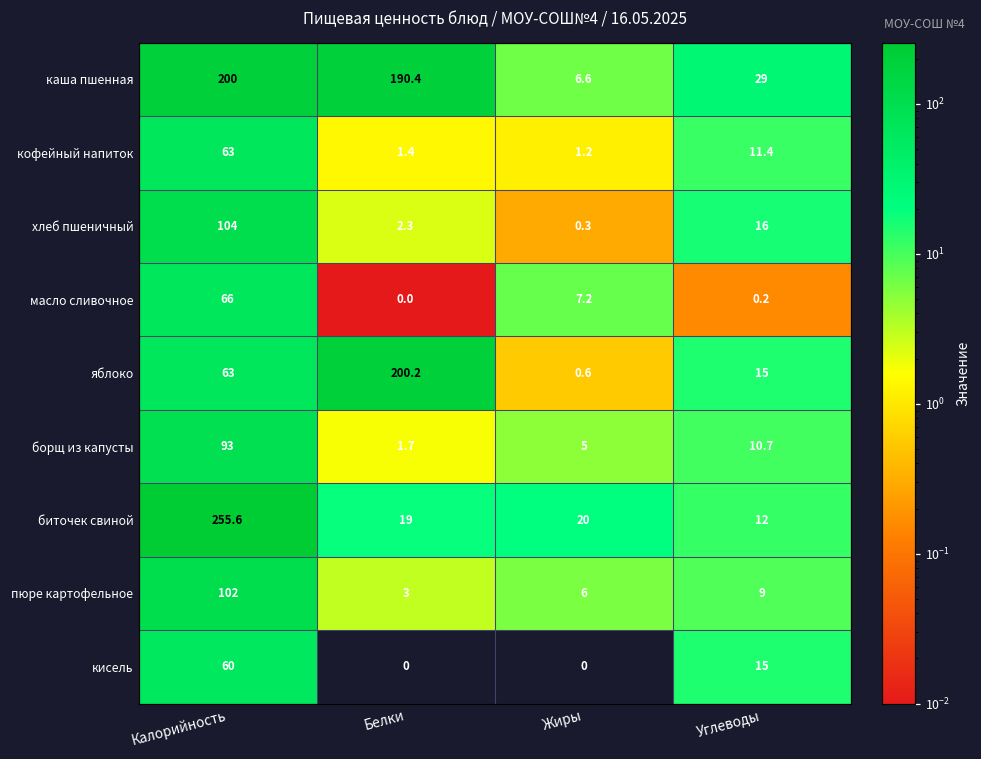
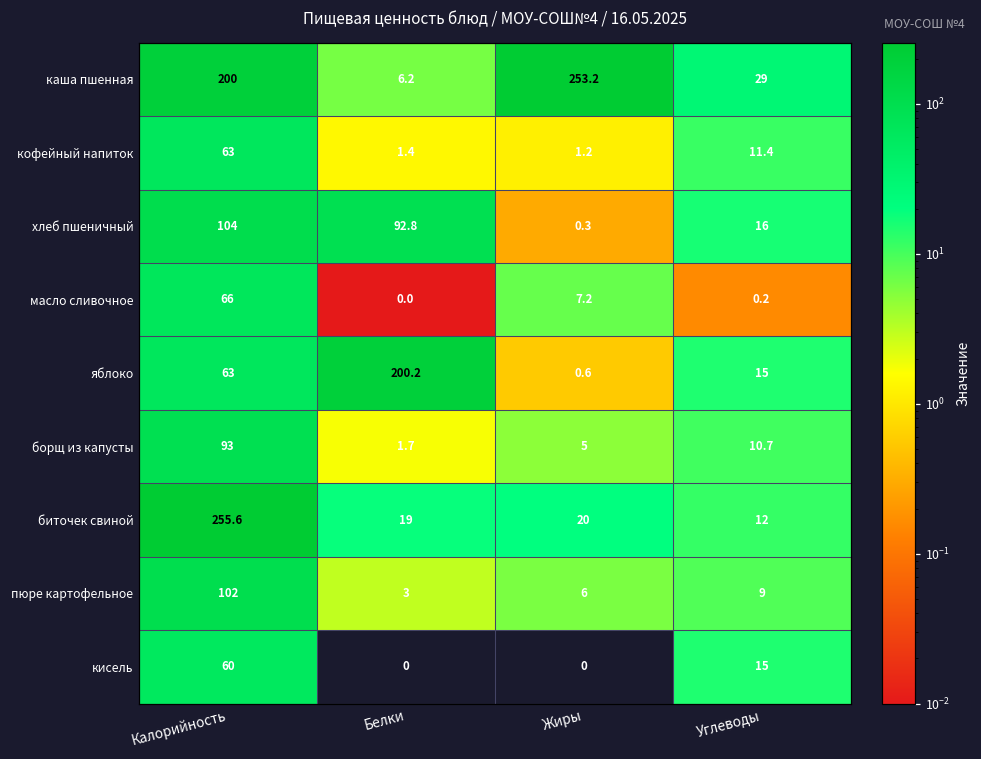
каша пшенная, Белки: 190.4 -> 6.2
каша пшенная, Жиры: 6.6 -> 253.2
хлеб пшеничный, Белки: 2.3 -> 92.8
